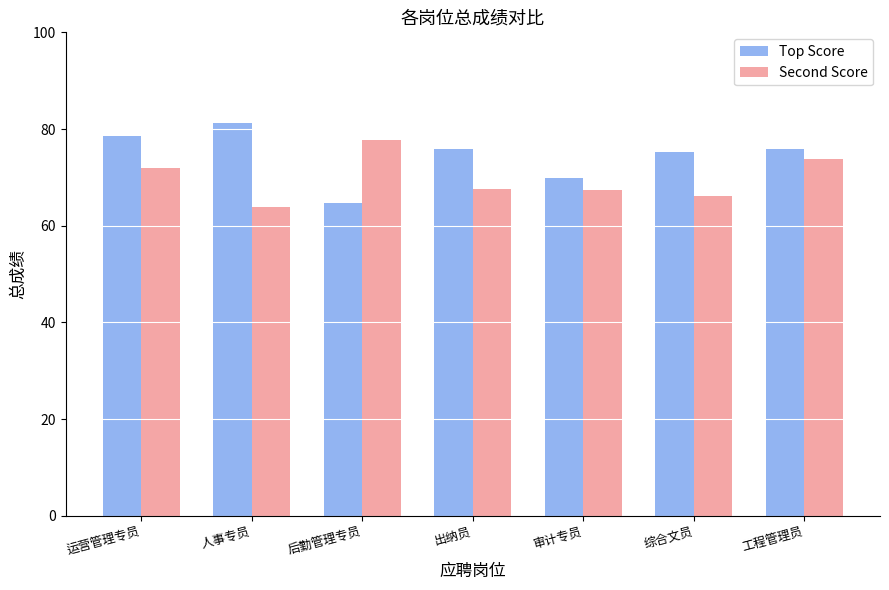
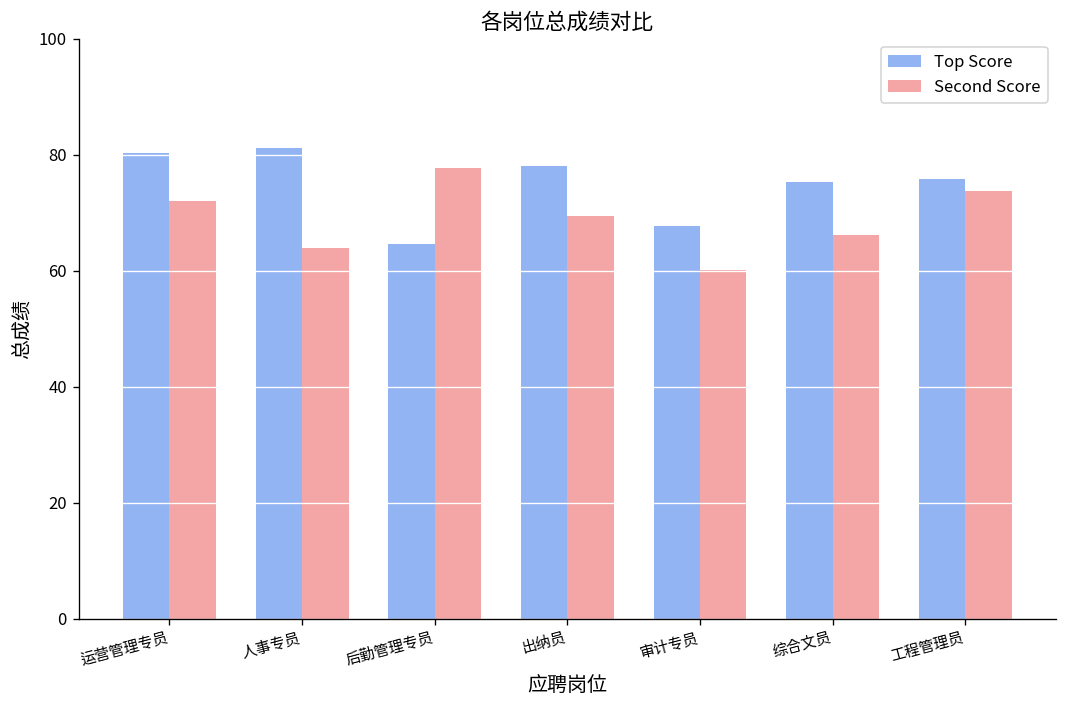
Top Score, 运营管理专员: 79 -> 80
Top Score, 出纳员: 76 -> 78
Second Score, 出纳员: 68 -> 69
Top Score, 审计专员: 70 -> 68
Second Score, 审计专员: 67 -> 60
